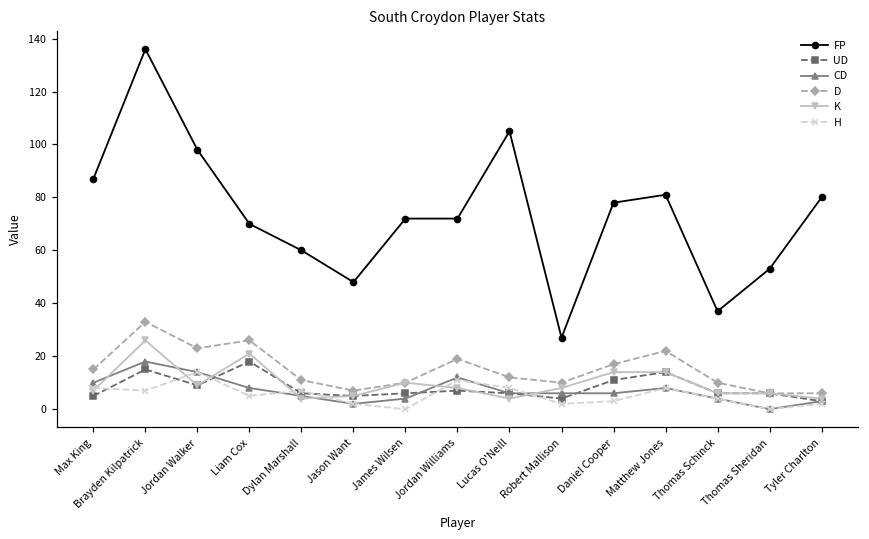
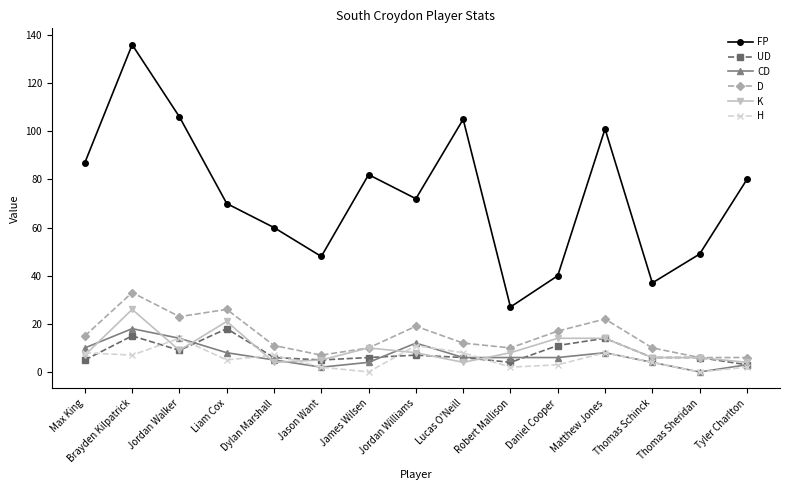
FP, Jordan Walker: 98 -> 106
FP, James Wilsen: 72 -> 82
FP, Daniel Cooper: 78 -> 40
FP, Matthew Jones: 81 -> 101
FP, Thomas Sheridan: 53 -> 49
